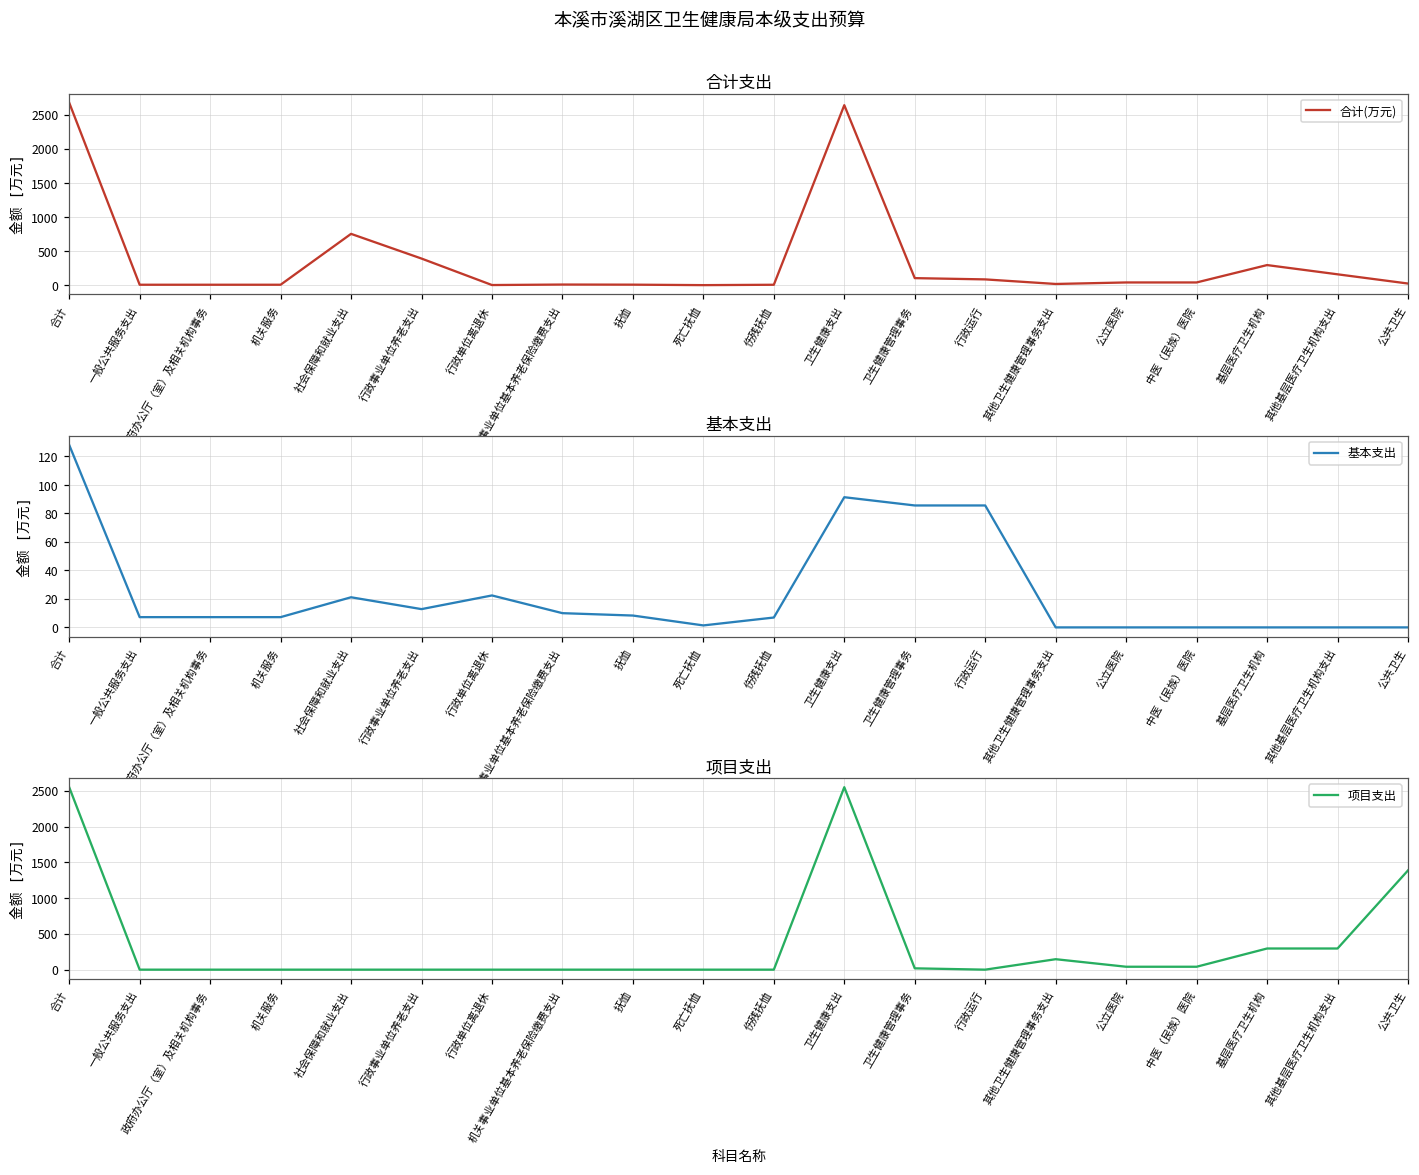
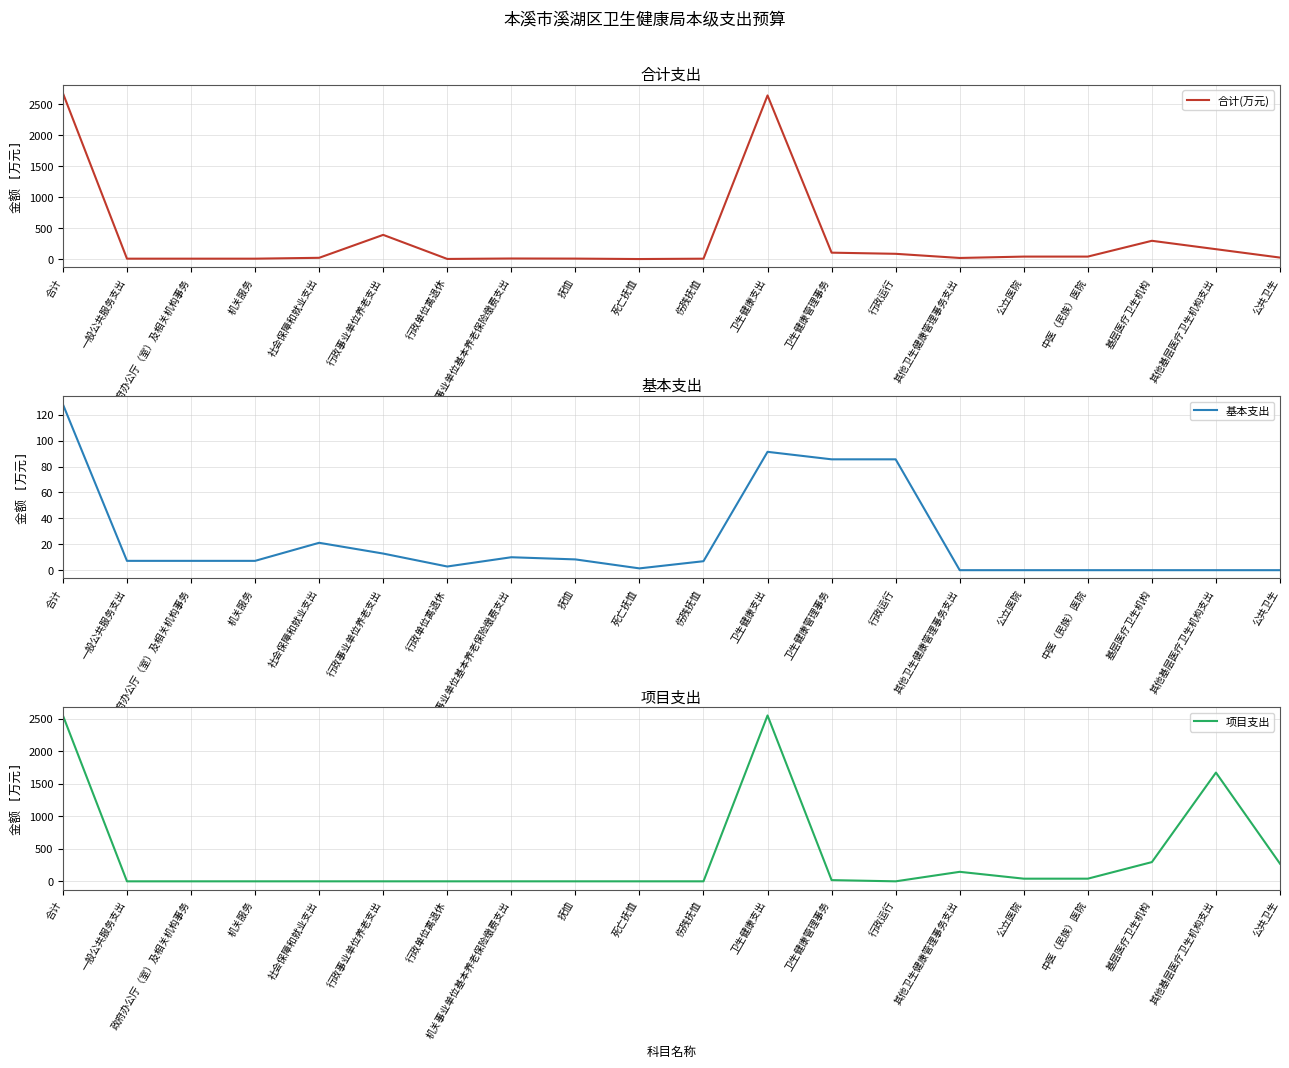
合计支出, 社会保障和就业支出: 800 -> 0
基本支出, 行政单位离退休: 22 -> 3
项目支出, 其他基层医疗卫生机构支出: 300 -> 1700
项目支出, 公共卫生: 1400 -> 300
